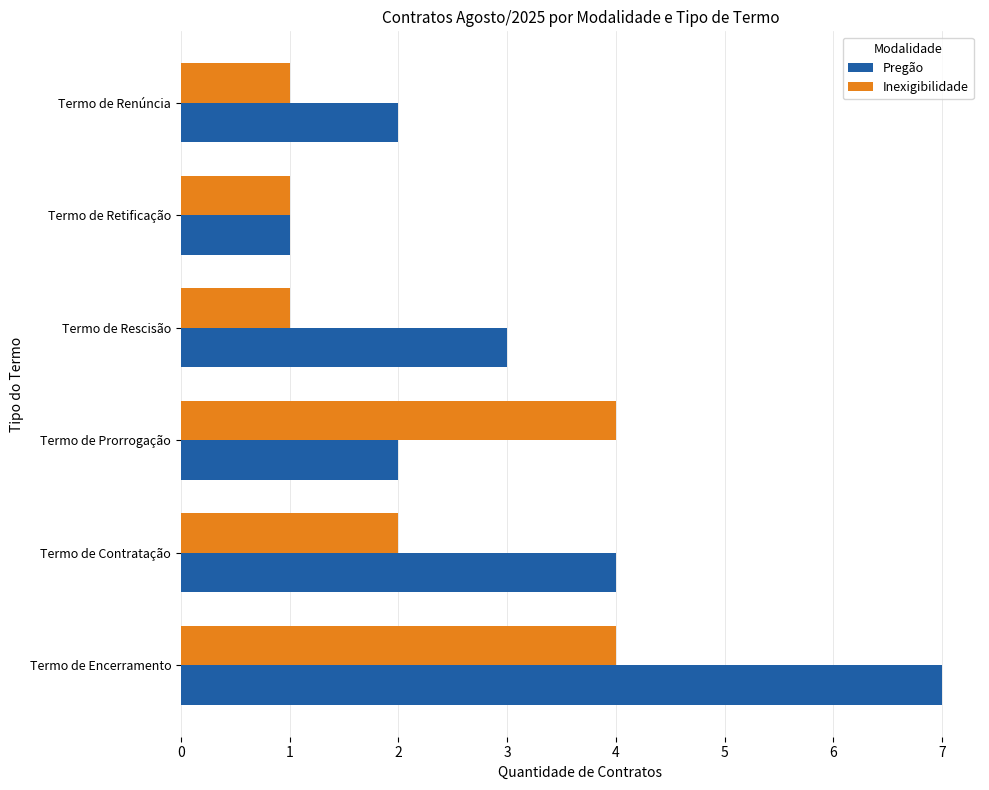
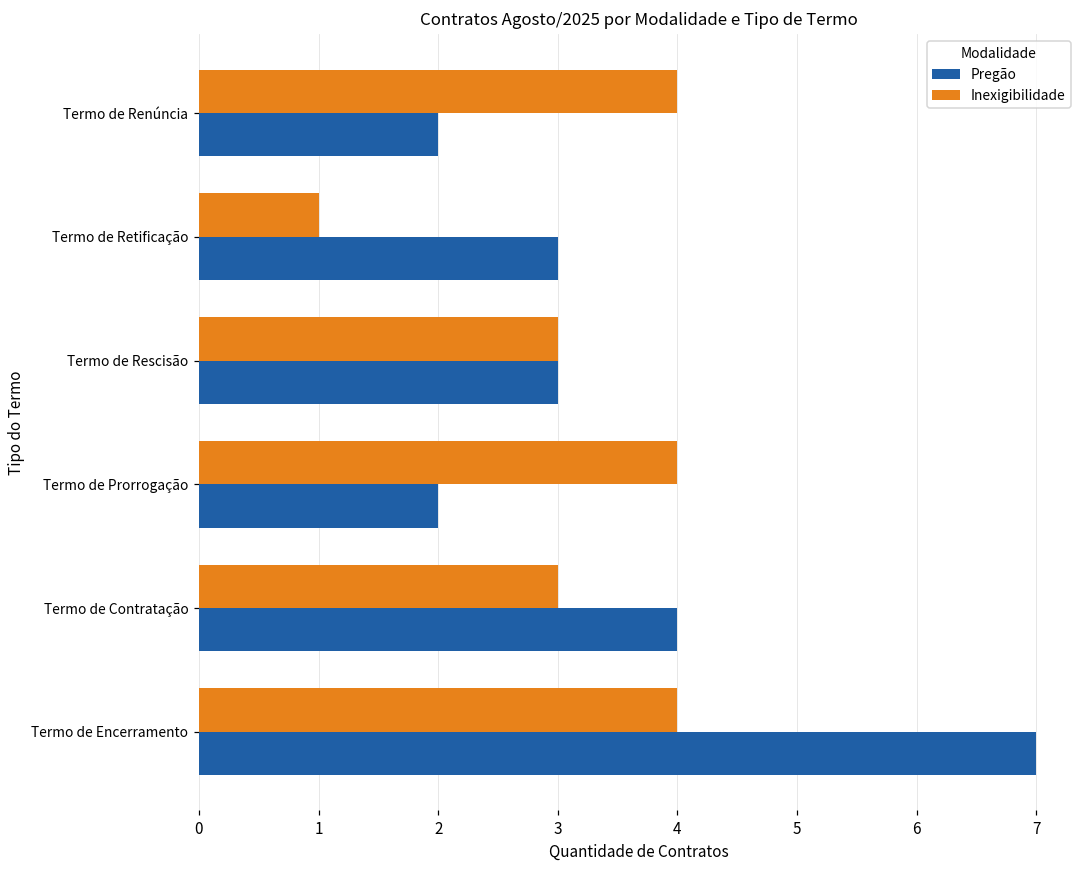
Inexigibilidade, Termo de Renúncia: 1 -> 4
Pregão, Termo de Retificação: 1 -> 3
Inexigibilidade, Termo de Rescisão: 1 -> 3
Inexigibilidade, Termo de Contratação: 2 -> 3
